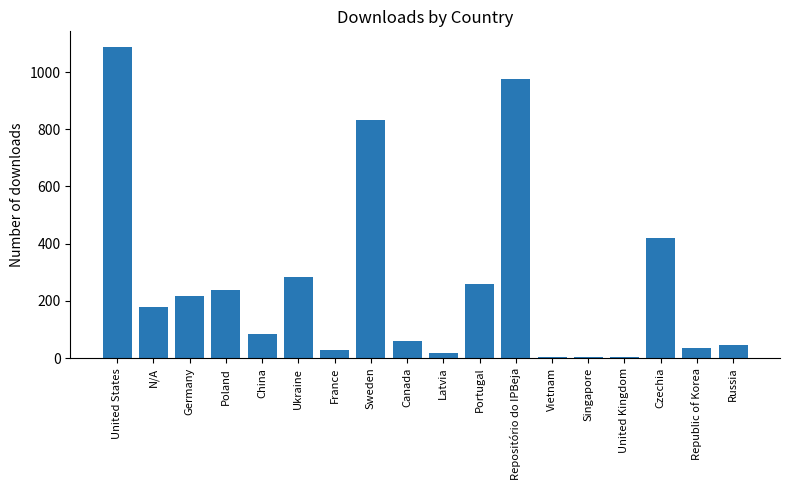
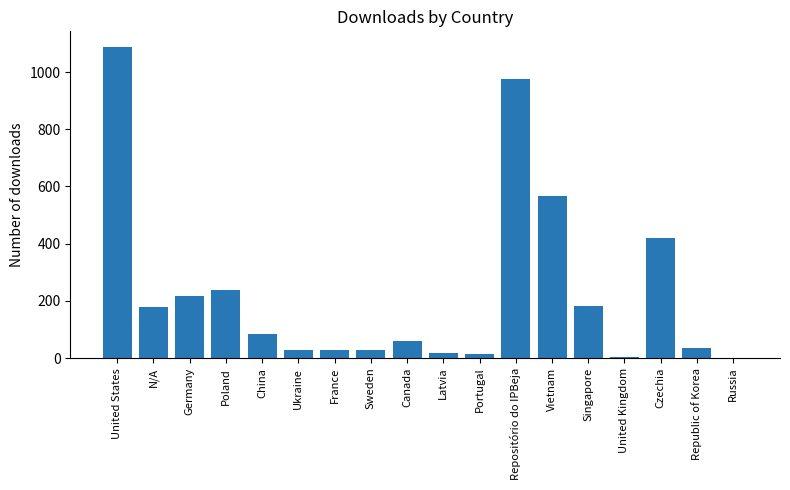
Ukraine: 280 -> 30
Sweden: 830 -> 30
Portugal: 260 -> 20
Vietnam: 0 -> 570
Singapore: 0 -> 180
Russia: 40 -> 0
